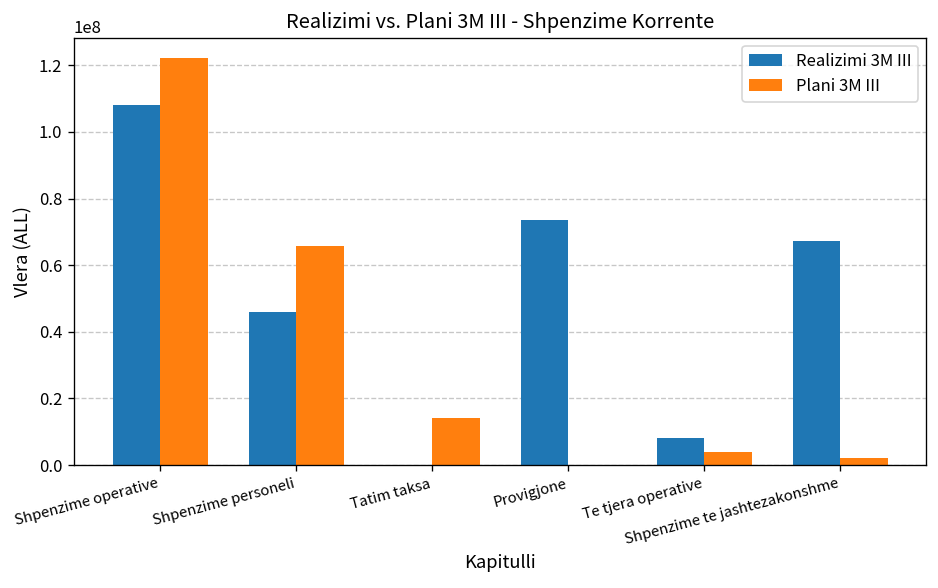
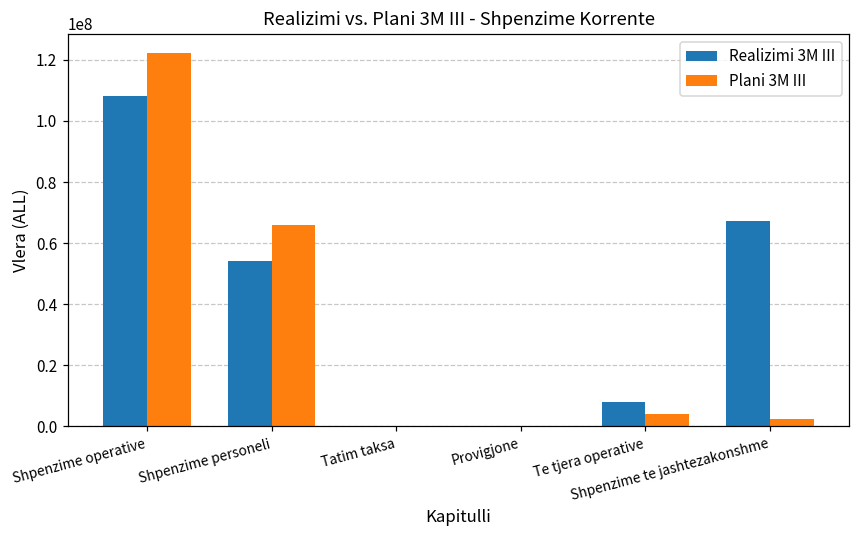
Realizimi 3M III, Shpenzime personeli: 46000000 -> 54000000
Plani 3M III, Tatim taksa: 14000000 -> 0
Realizimi 3M III, Provigjone: 74000000 -> 0
